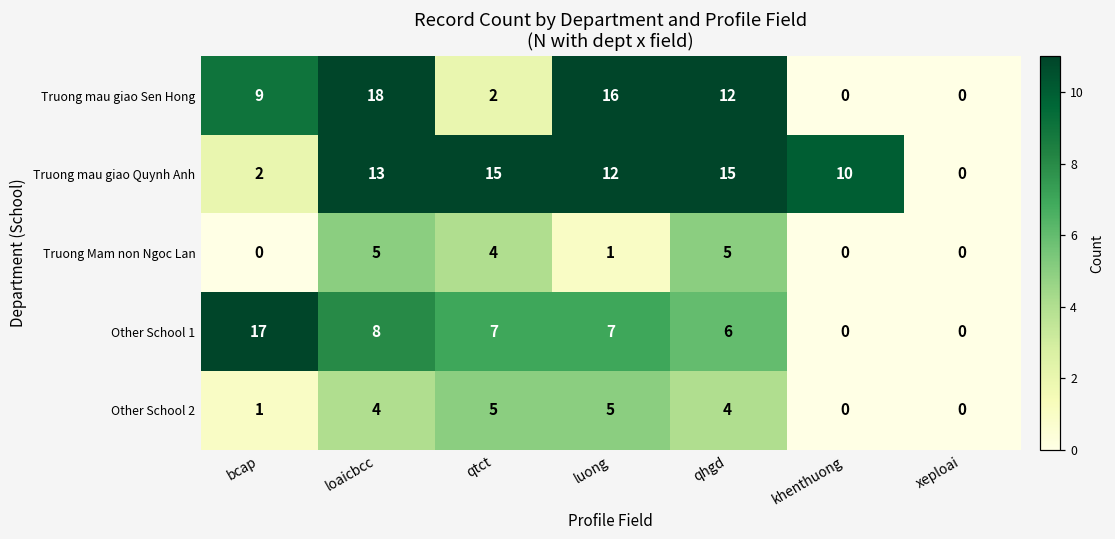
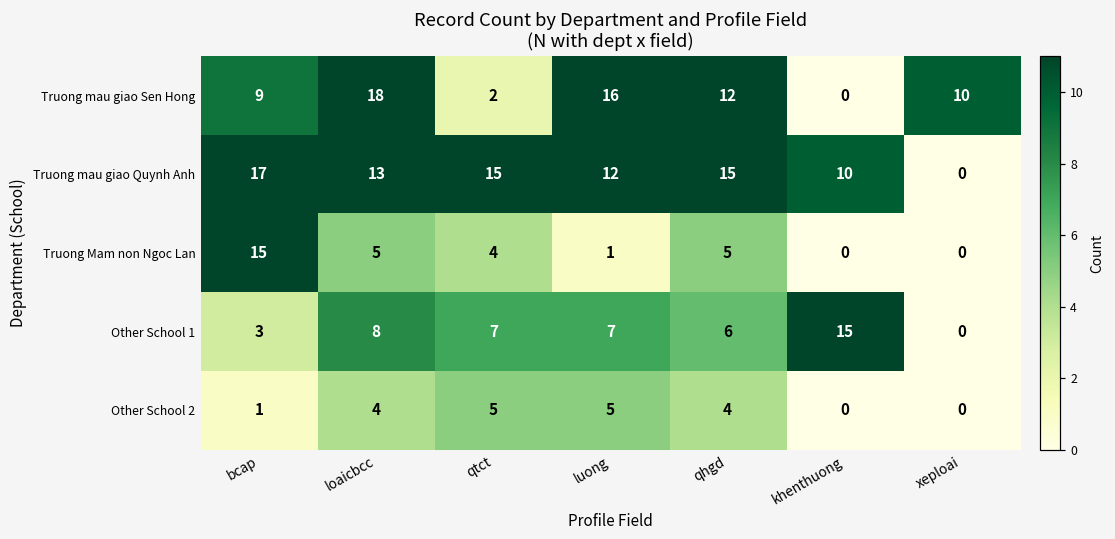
Truong mau giao Sen Hong, xeploai: 0 -> 10
Truong mau giao Quynh Anh, bcap: 2 -> 17
Truong Mam non Ngoc Lan, bcap: 0 -> 15
Other School 1, bcap: 17 -> 3
Other School 1, khenthuong: 0 -> 15
